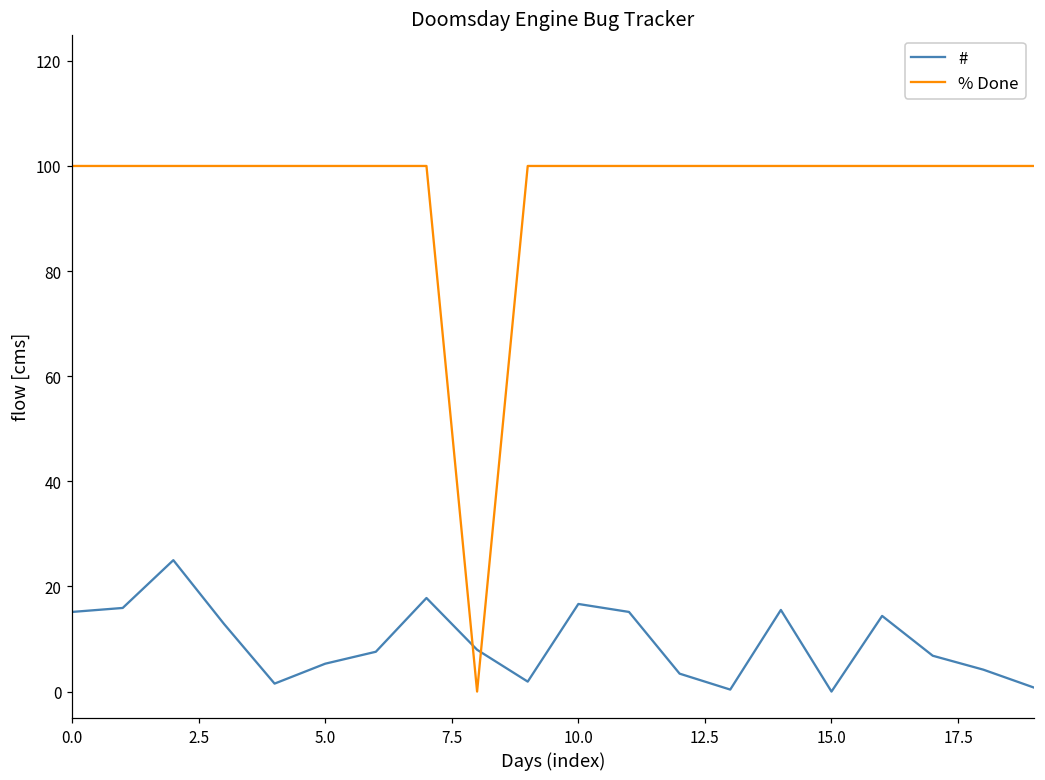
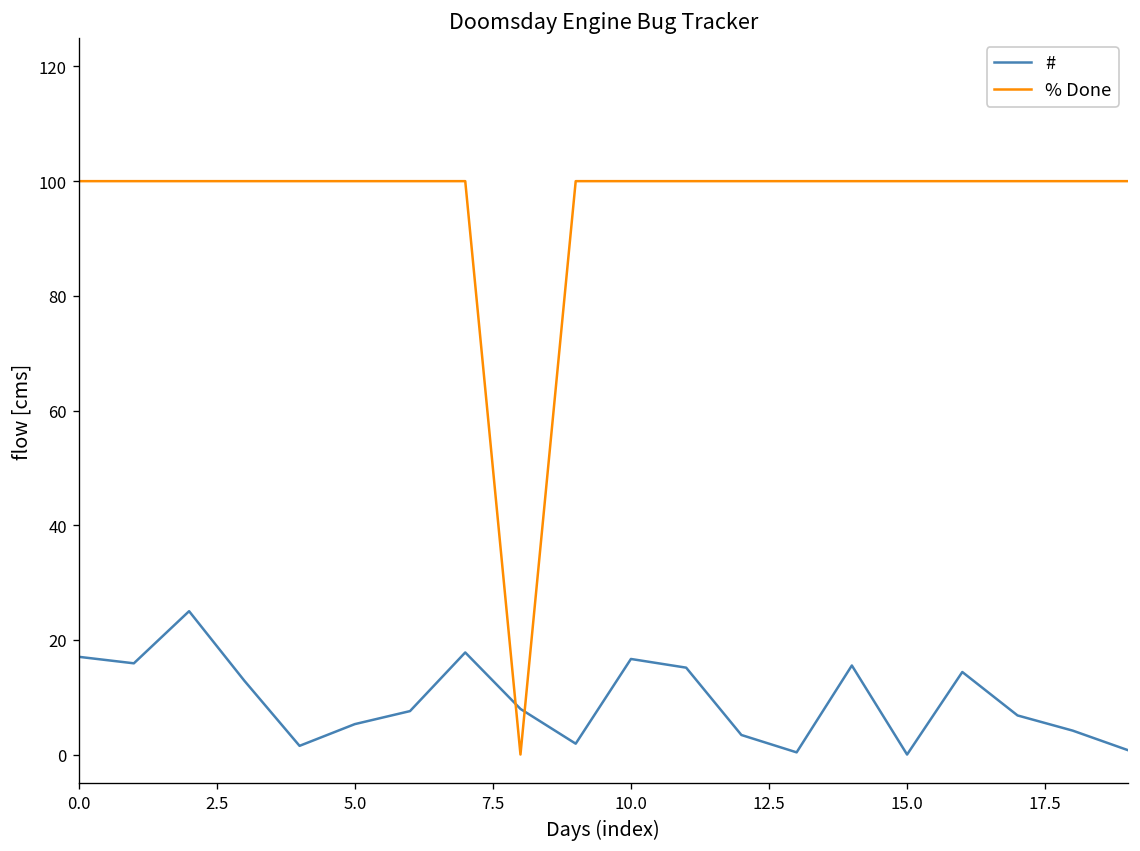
#, 0.0: 15 -> 17
